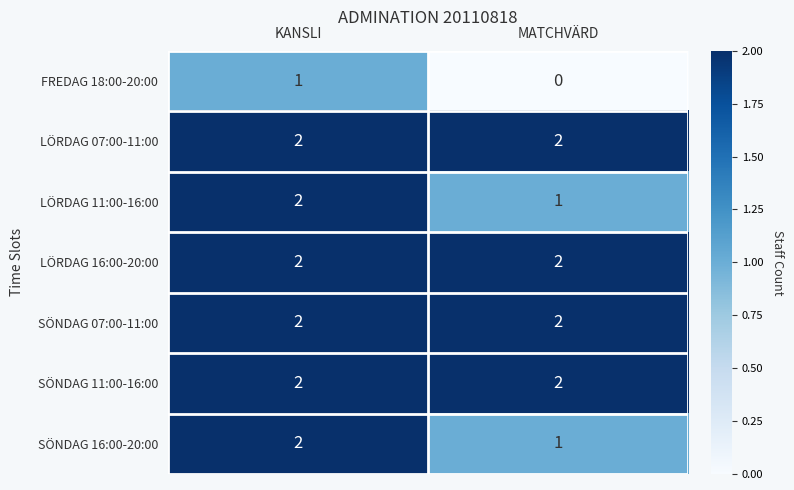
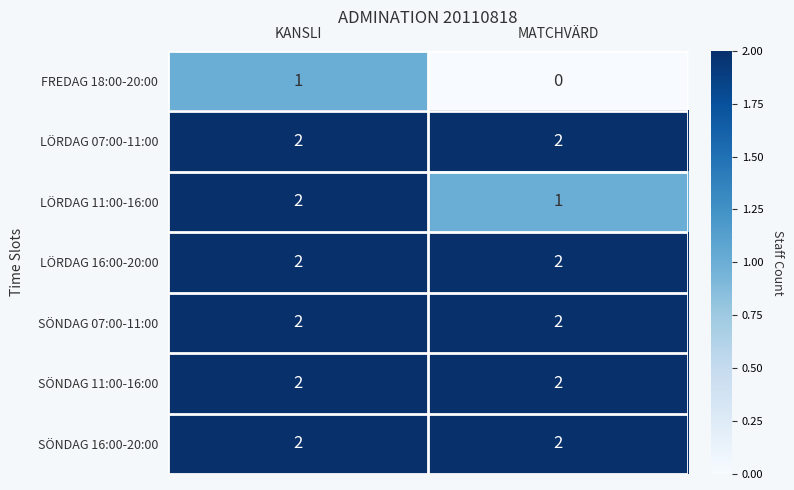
SÖNDAG 16:00-20:00, MATCHVÄRD: 1 -> 2
